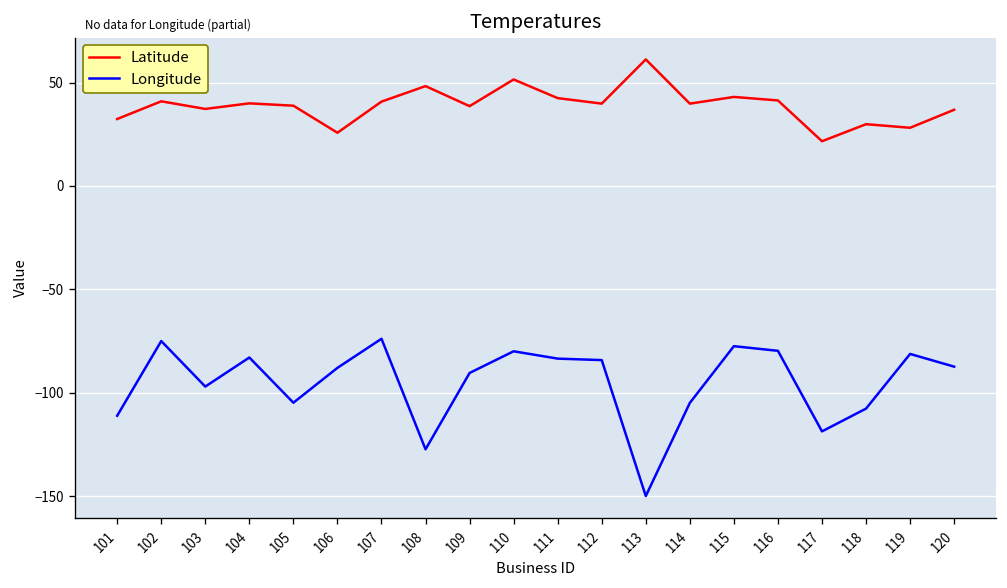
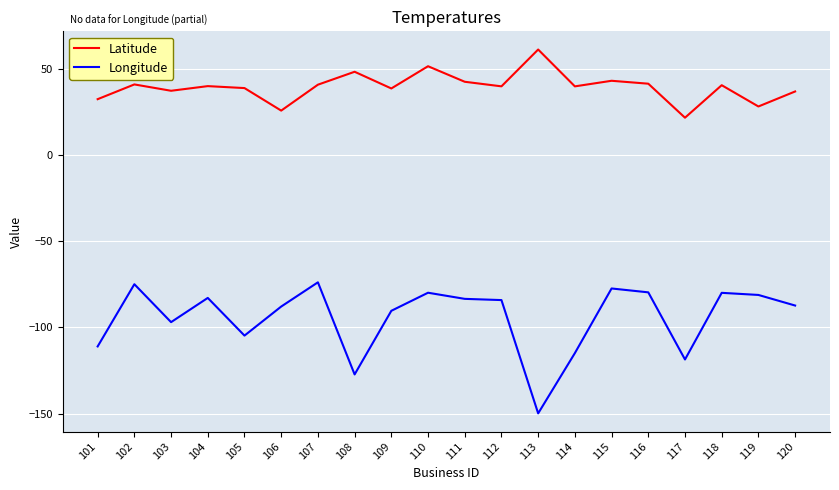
Longitude, 114: -105 -> -115
Latitude, 118: 30 -> 40
Longitude, 118: -108 -> -80
